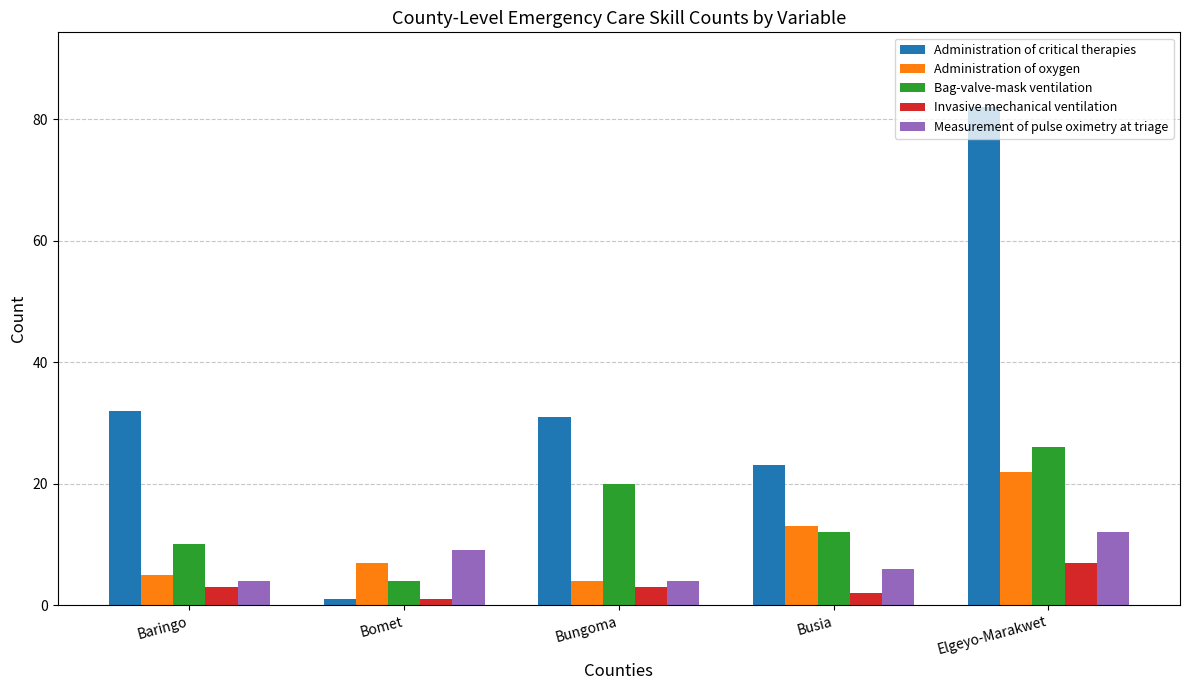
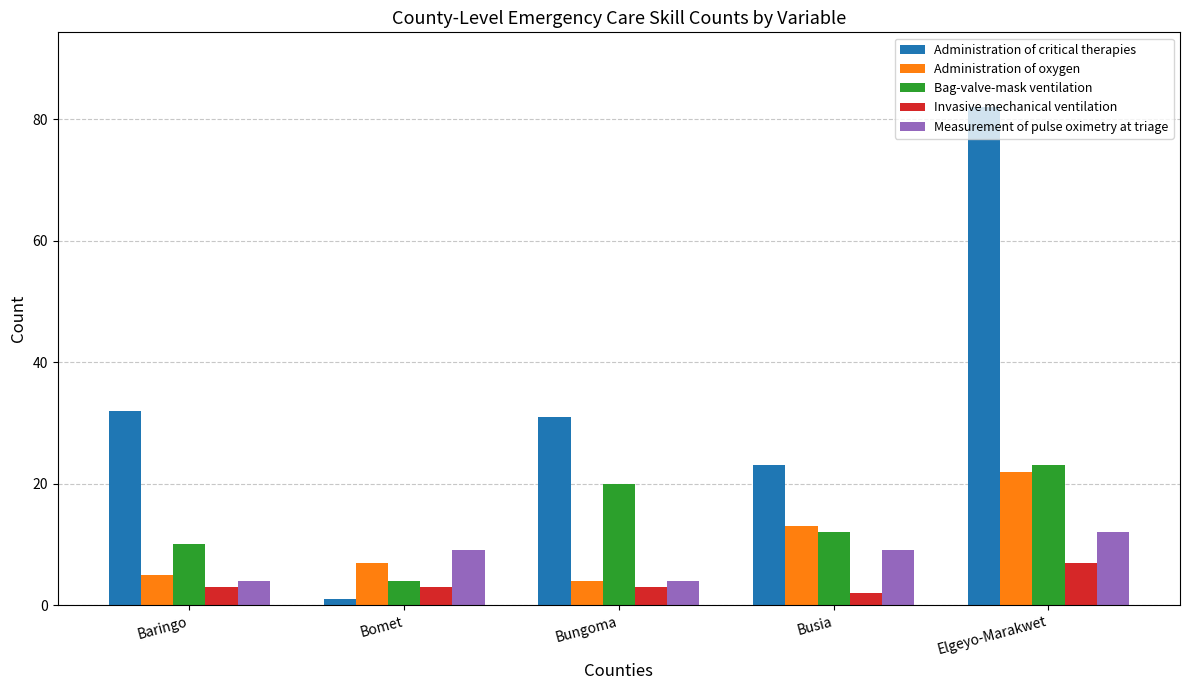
Invasive mechanical ventilation, Bomet: 1 -> 3
Measurement of pulse oximetry at triage, Busia: 6 -> 9
Bag-valve-mask ventilation, Elgeyo-Marakwet: 26 -> 23
